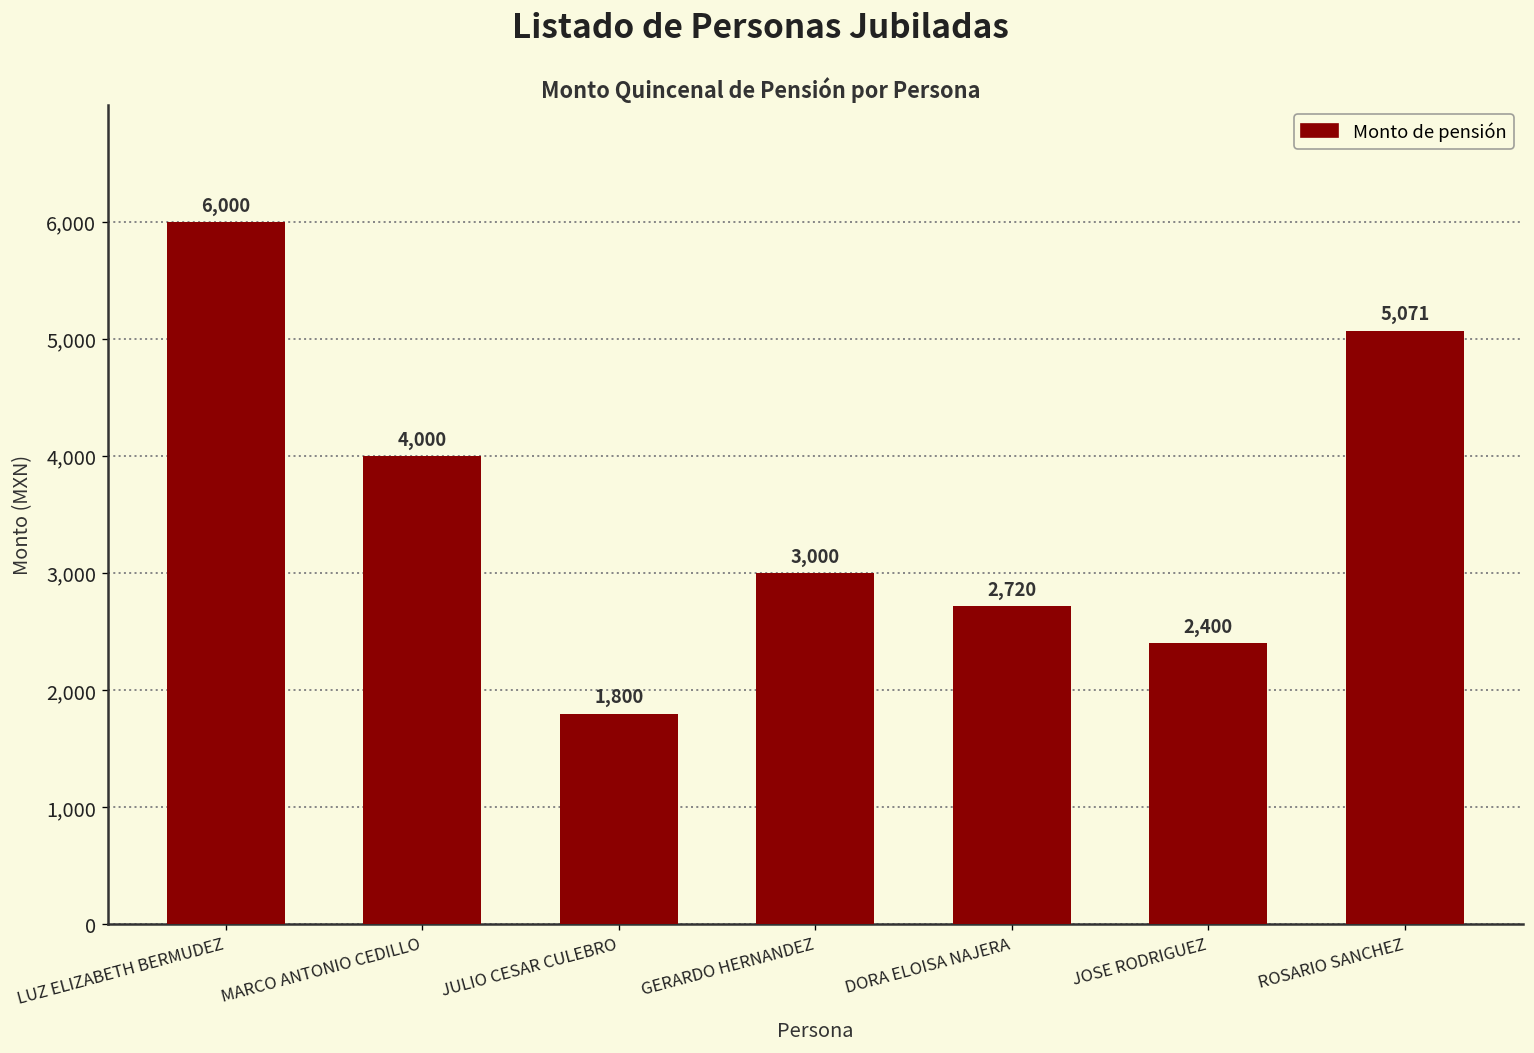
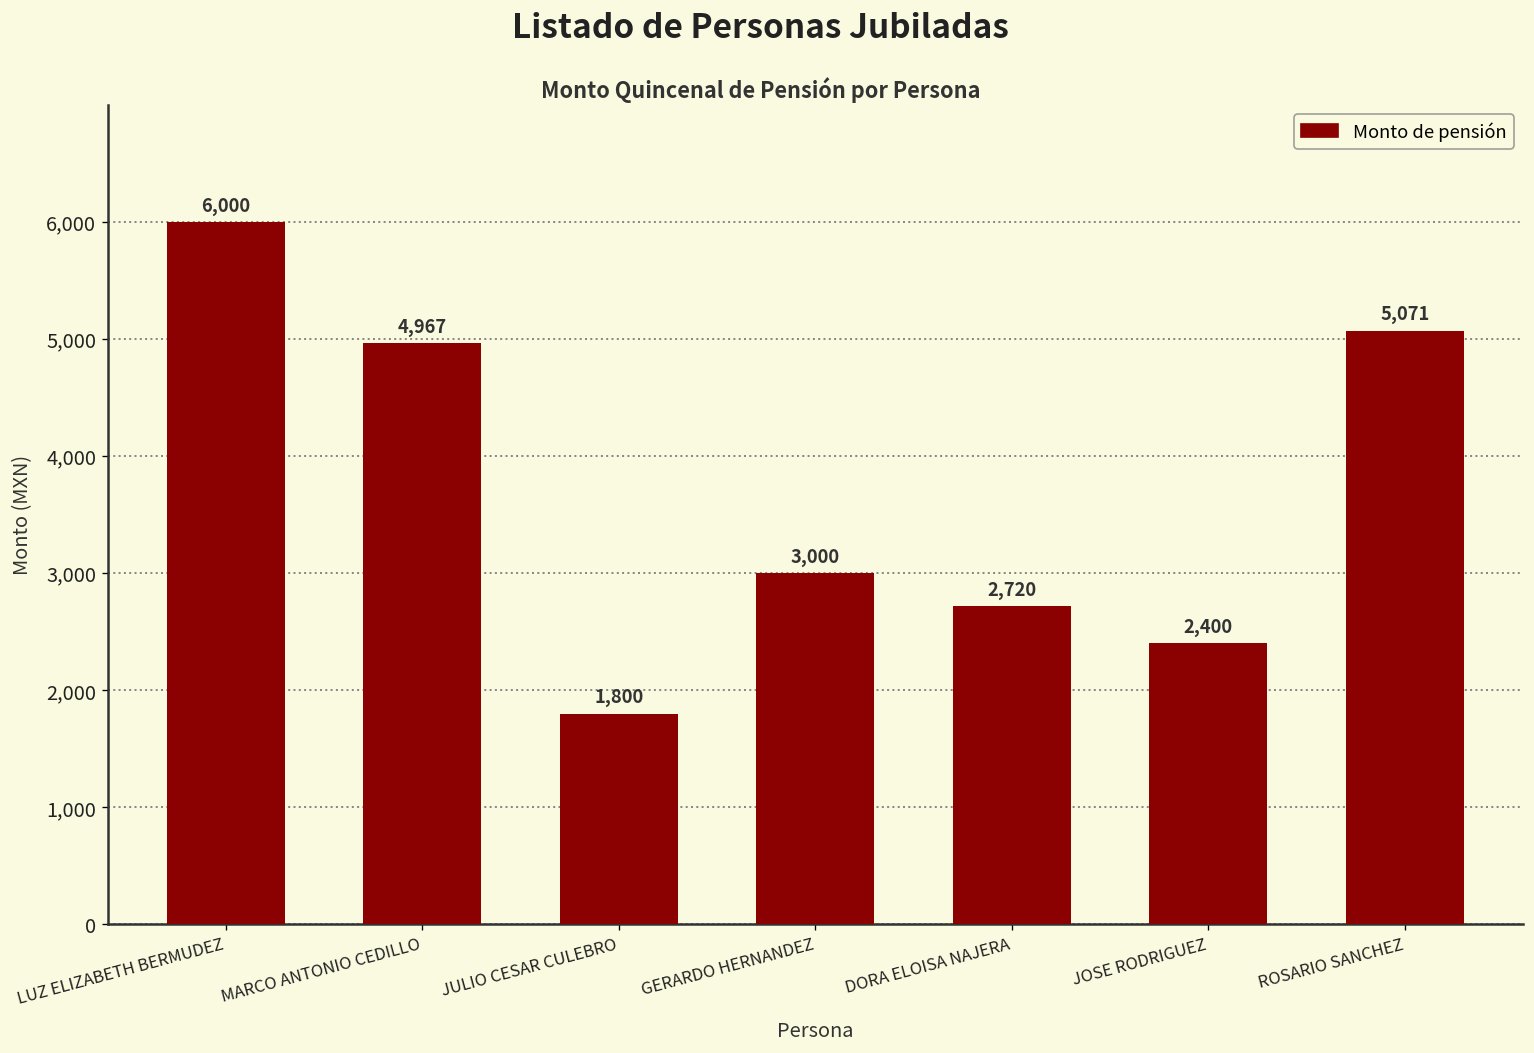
MARCO ANTONIO CEDILLO: 4,000 -> 4,967
